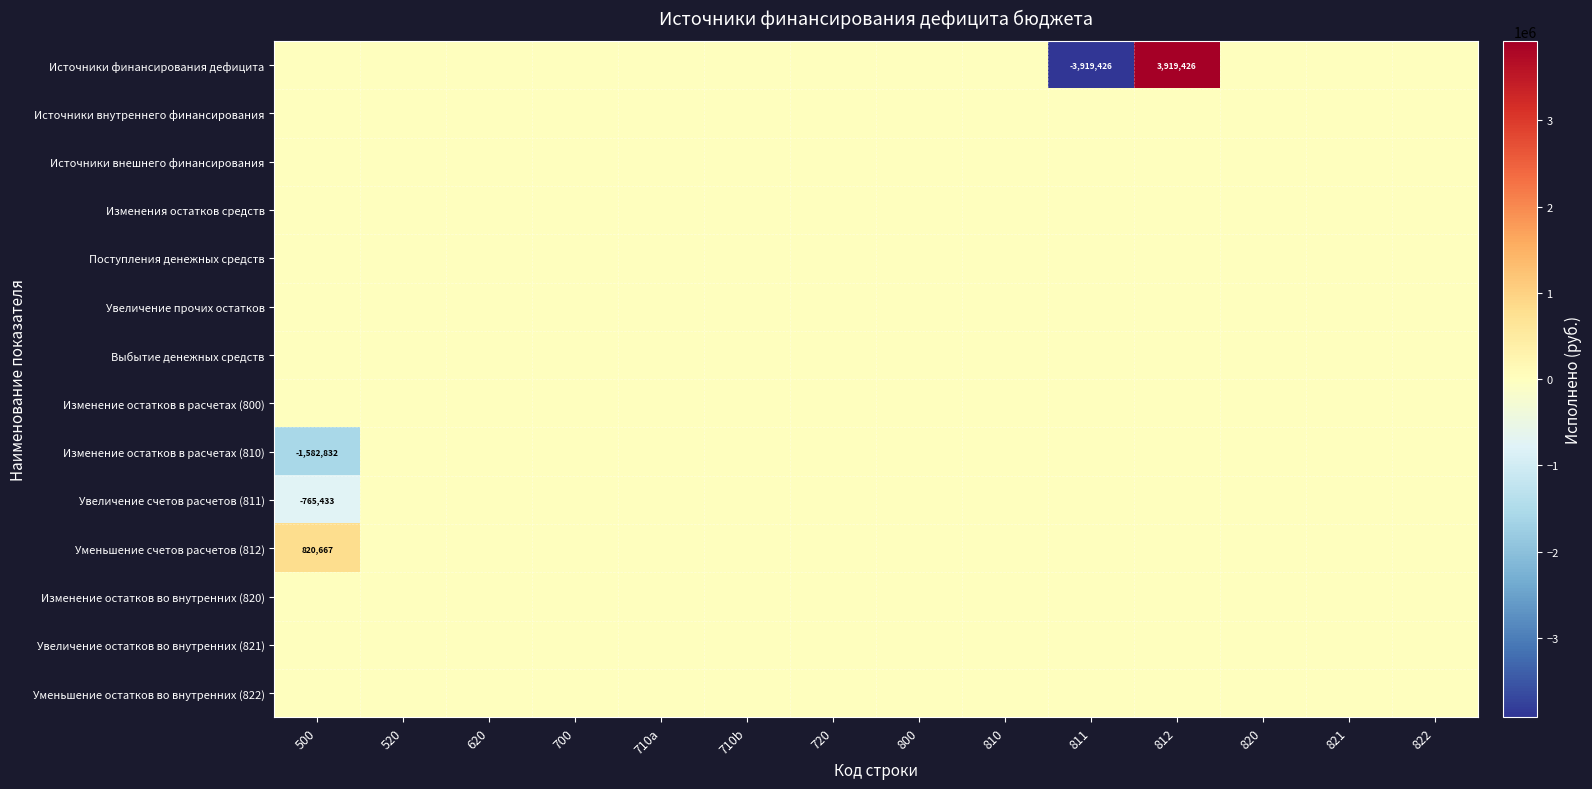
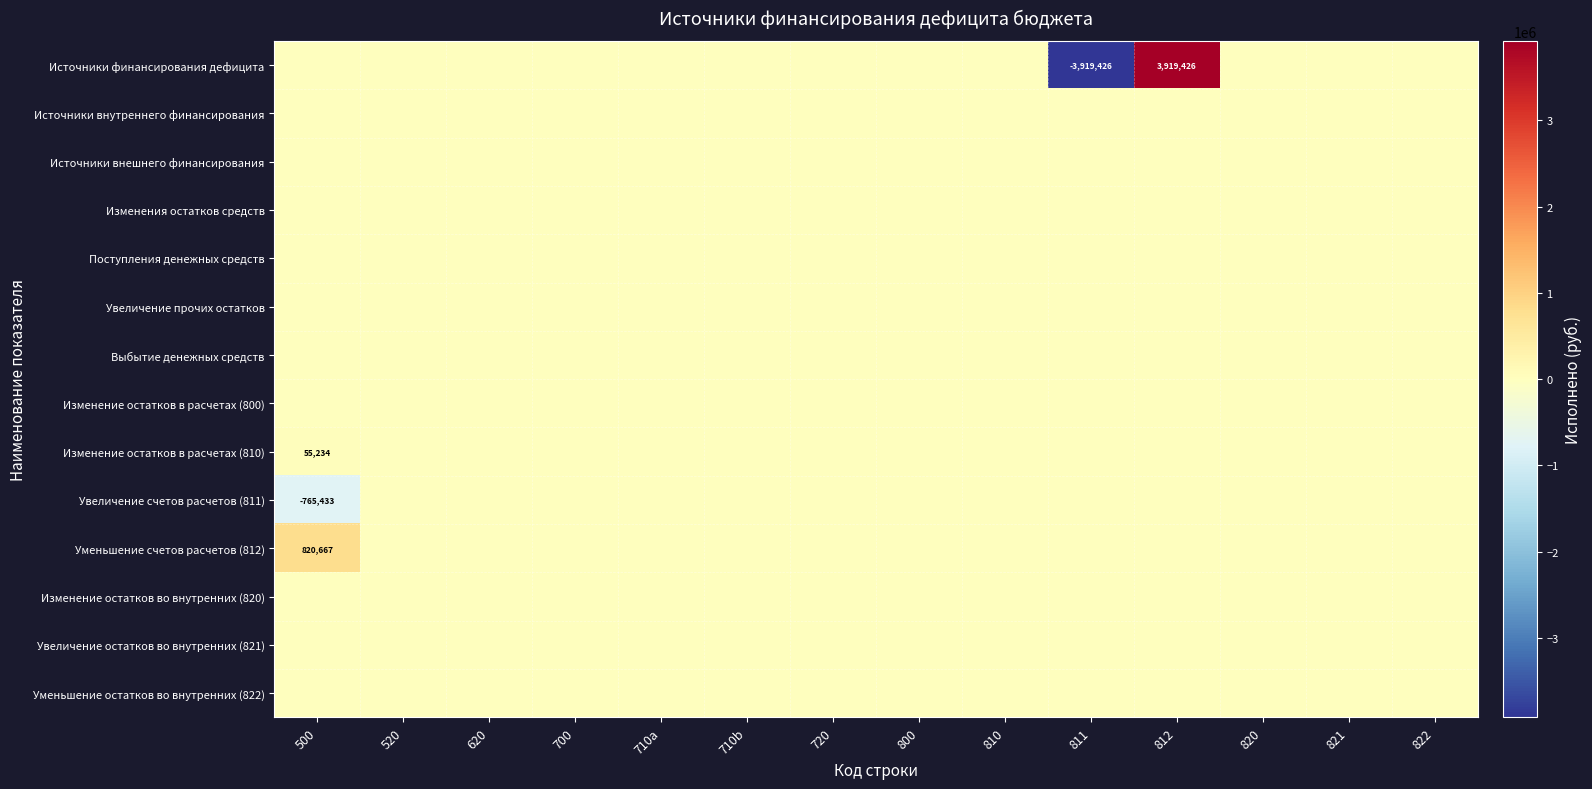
Изменение остатков в расчетах (810), 500: -1,582,832 -> 55,234
